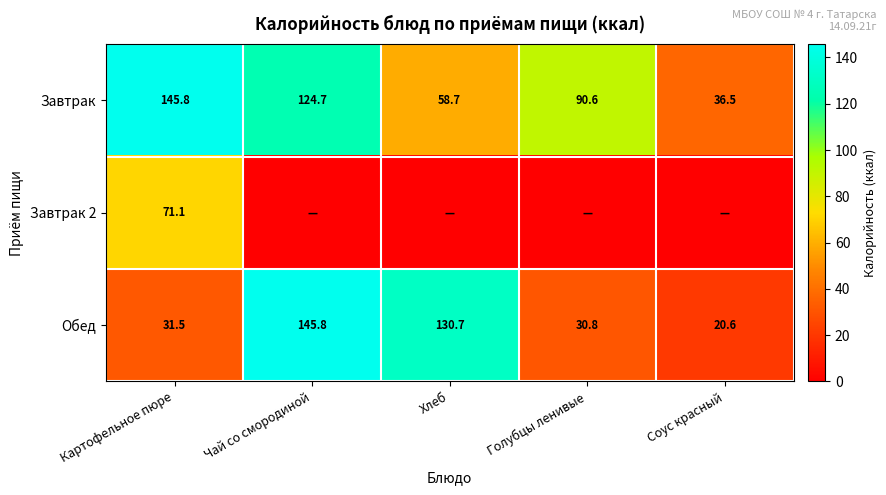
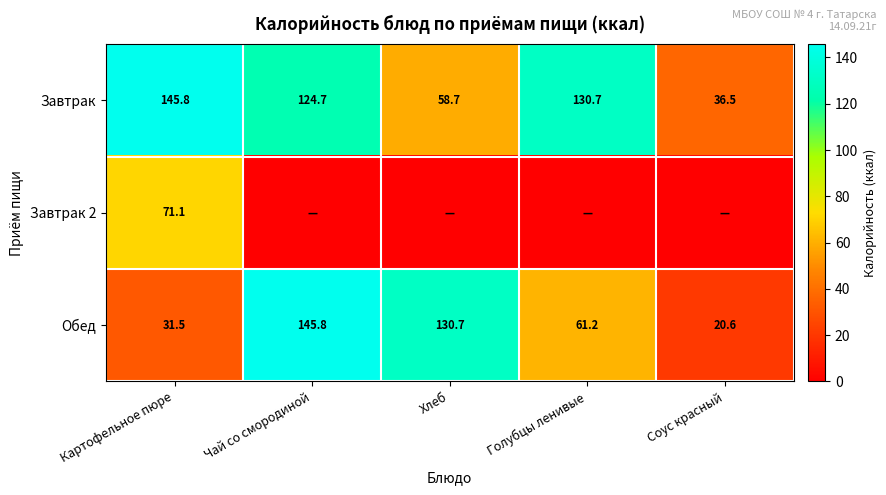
Завтрак, Голубцы ленивые: 90.6 -> 130.7
Обед, Голубцы ленивые: 30.8 -> 61.2
